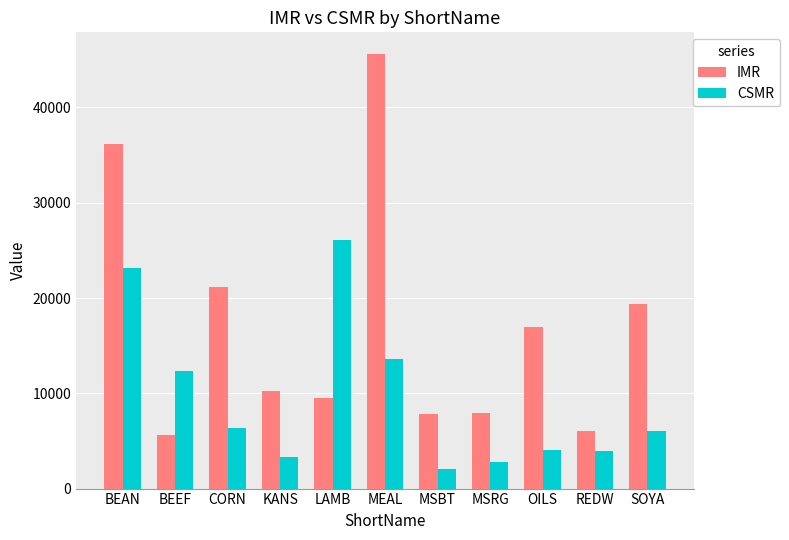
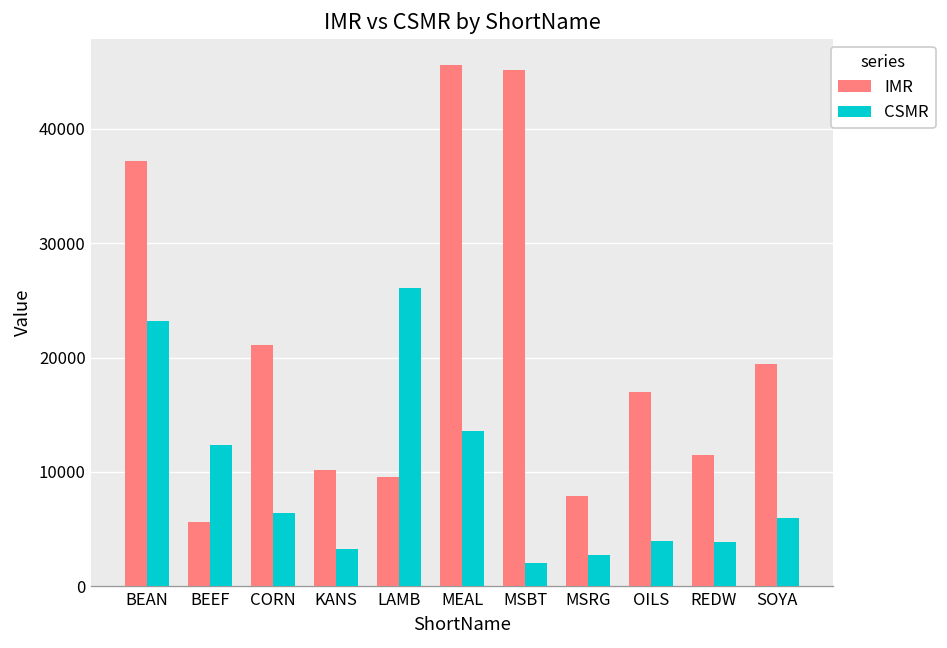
IMR, BEAN: 36000 -> 37000
IMR, MSBT: 8000 -> 45000
IMR, REDW: 6000 -> 12000
